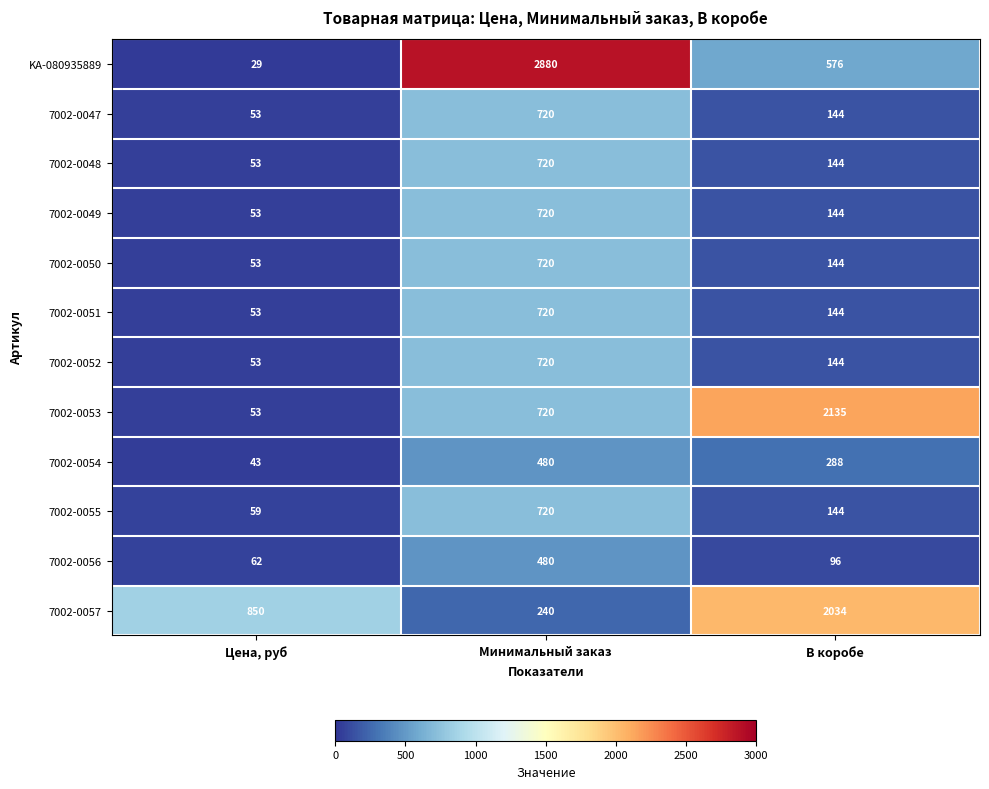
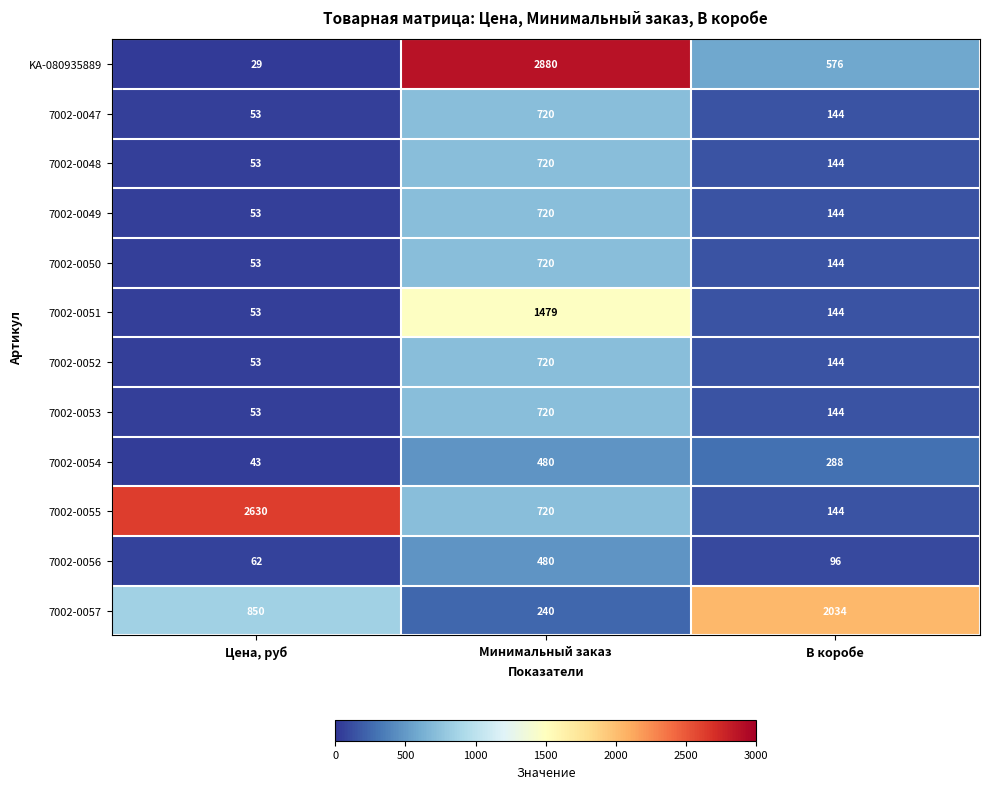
7002-0051, Минимальный заказ: 720 -> 1479
7002-0053, В коробе: 2135 -> 144
7002-0055, Цена, руб: 59 -> 2630
